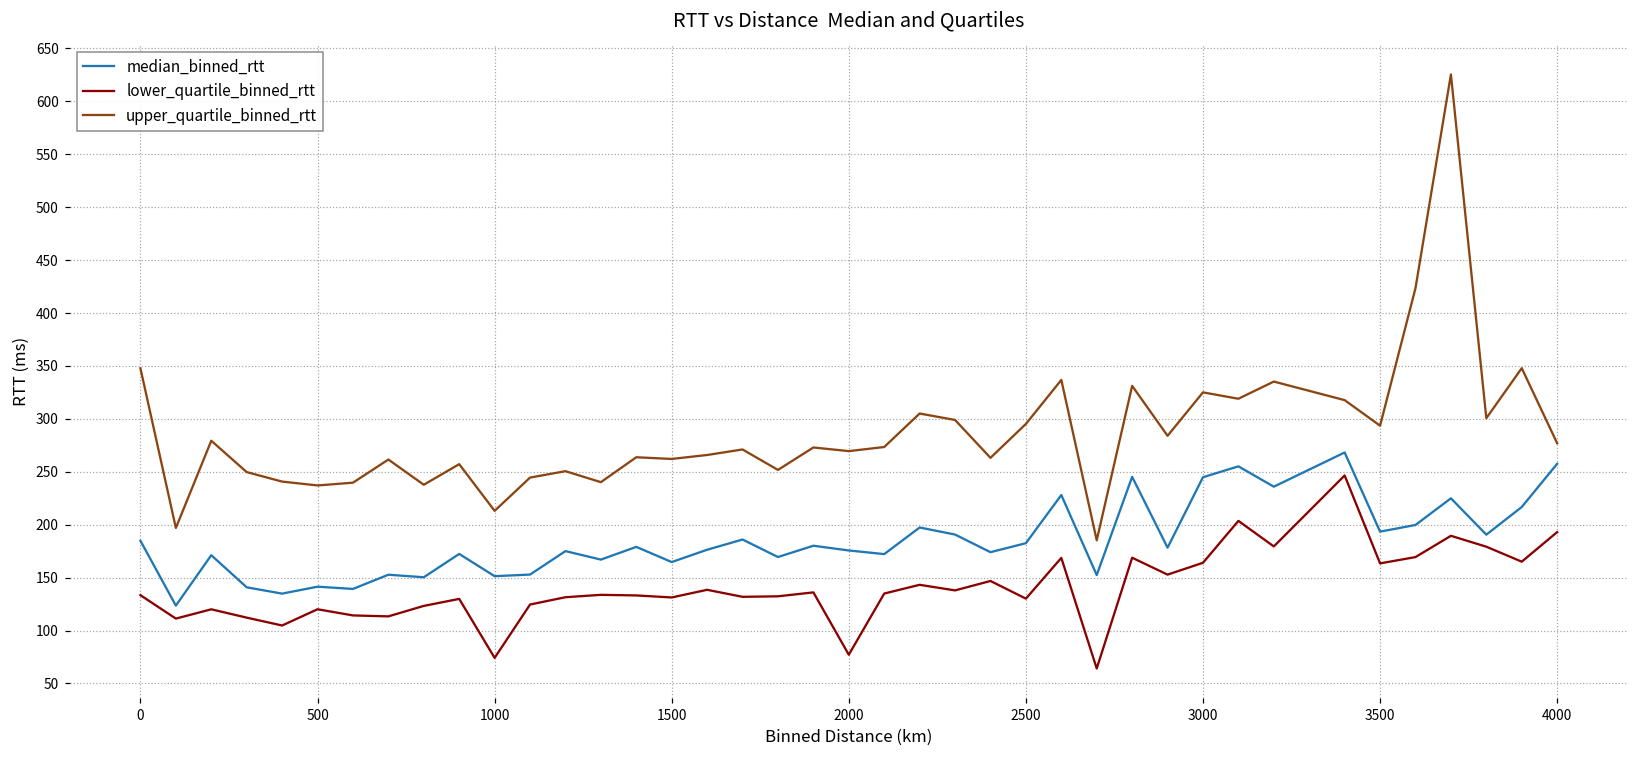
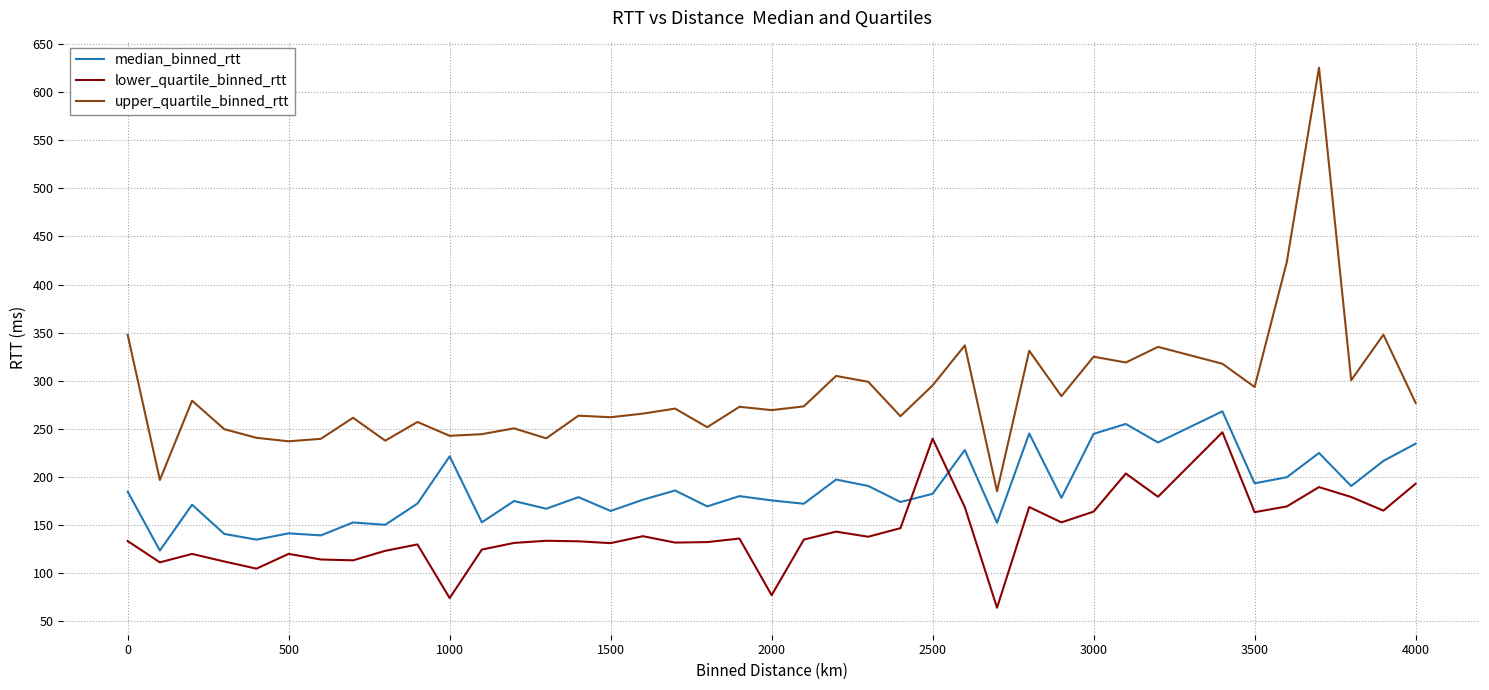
median_binned_rtt, 1000: 150 -> 220
upper_quartile_binned_rtt, 1000: 210 -> 240
lower_quartile_binned_rtt, 2500: 130 -> 240
median_binned_rtt, 4000: 260 -> 230
